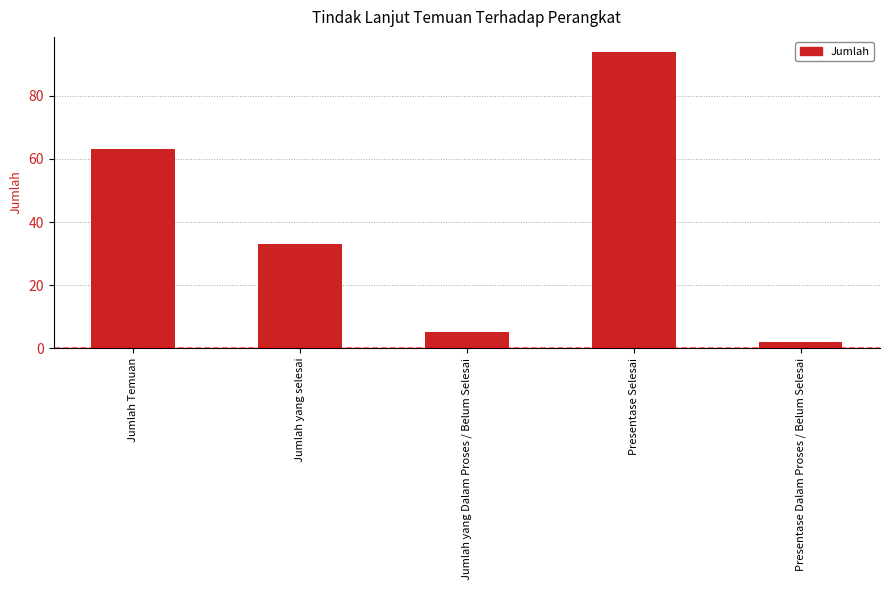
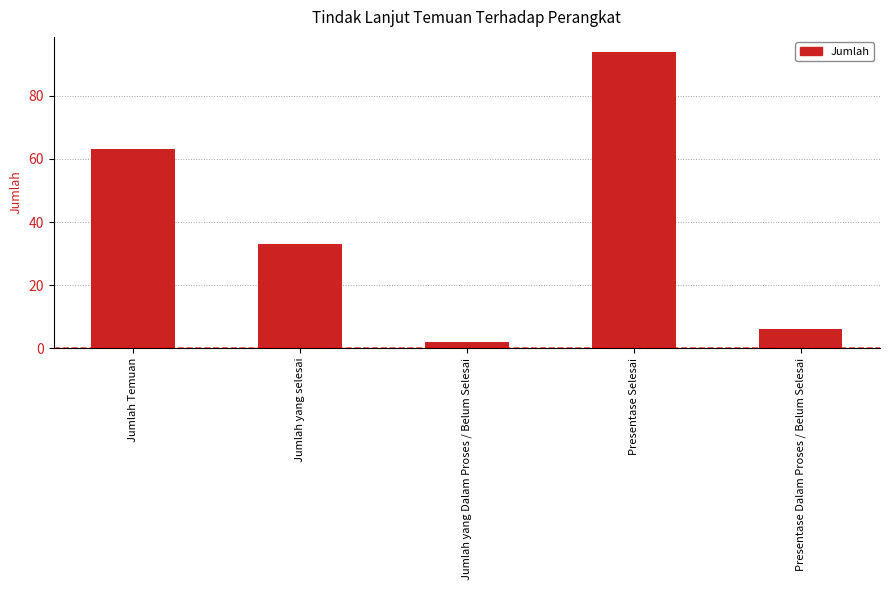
Jumlah yang Dalam Proses / Belum Selesai: 5 -> 2
Presentase Dalam Proses / Belum Selesai: 2 -> 6
